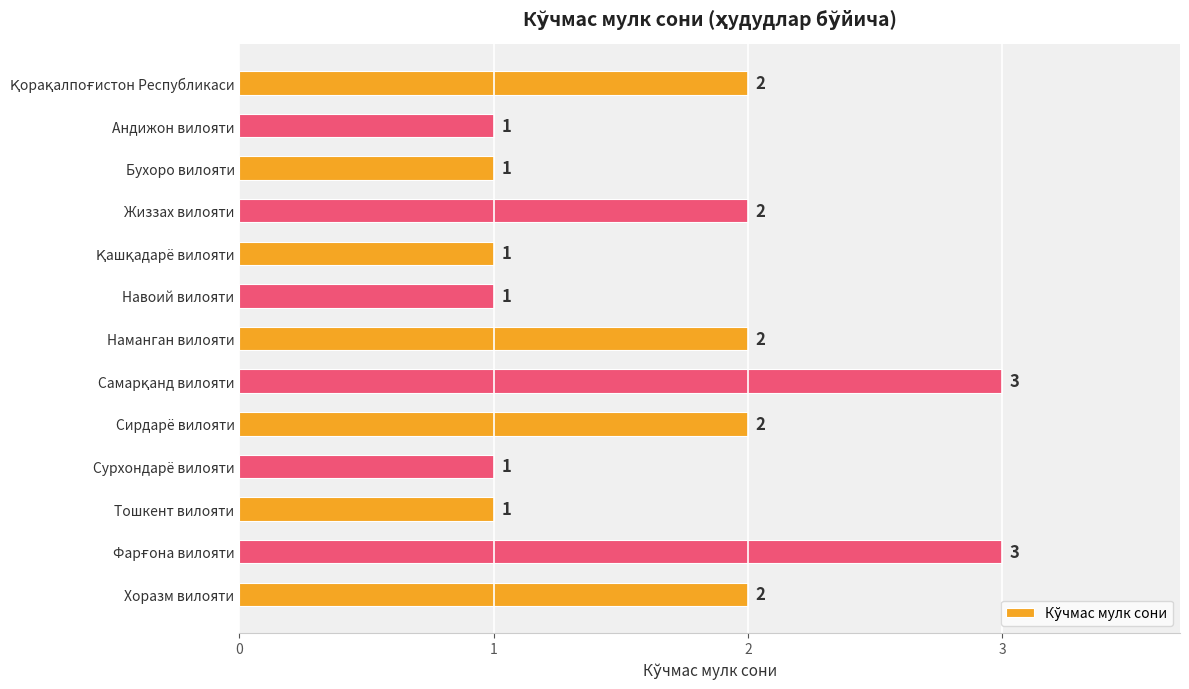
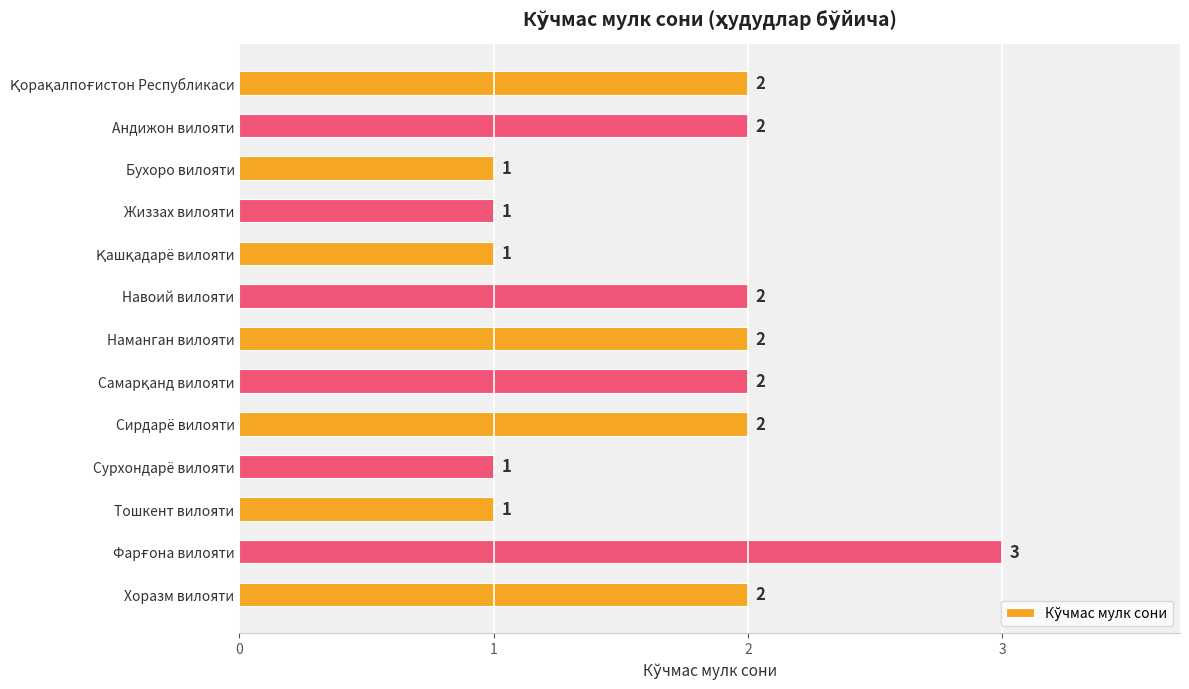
Андижон вилояти: 1 -> 2
Жиззах вилояти: 2 -> 1
Навоий вилояти: 1 -> 2
Самарқанд вилояти: 3 -> 2
